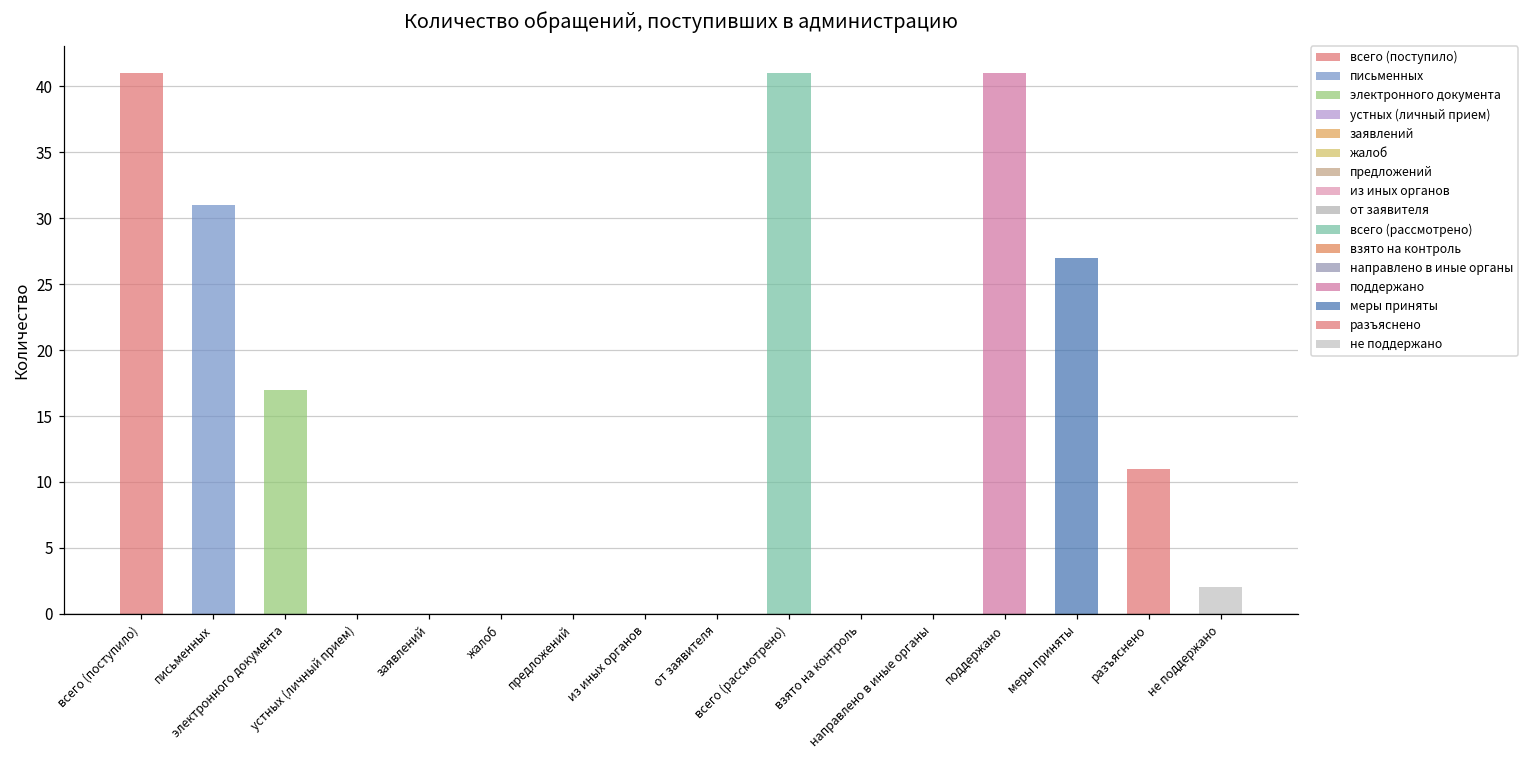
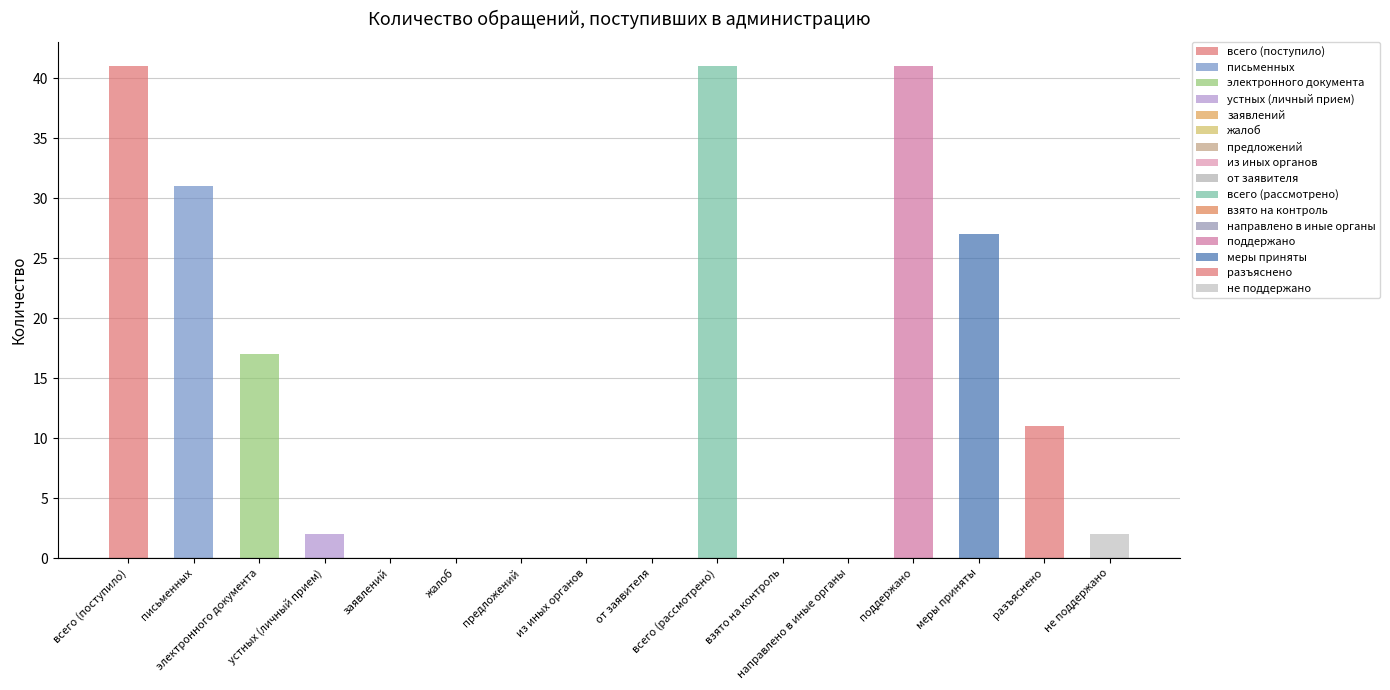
устных (личный прием): 0 -> 2
